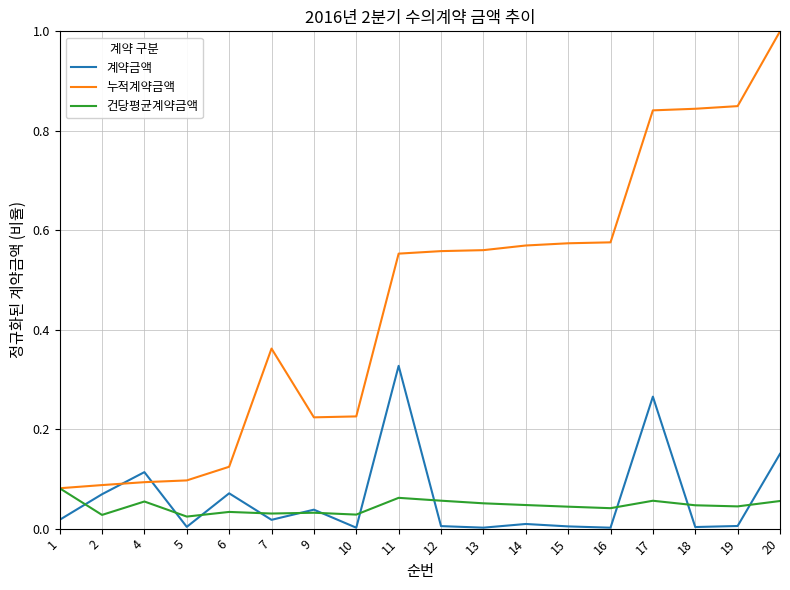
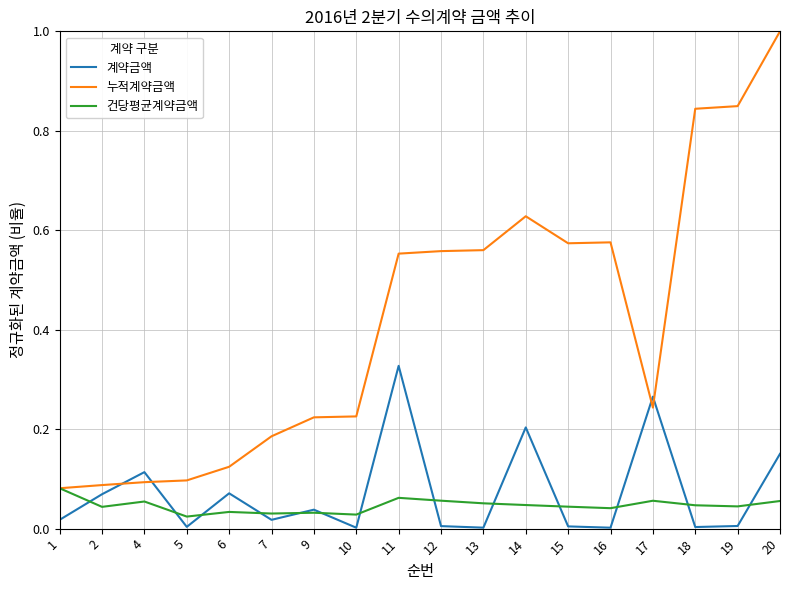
건당평균계약금액, 2: 0.03 -> 0.04
누적계약금액, 7: 0.36 -> 0.19
계약금액, 14: 0.01 -> 0.20
누적계약금액, 14: 0.57 -> 0.63
누적계약금액, 17: 0.84 -> 0.24
